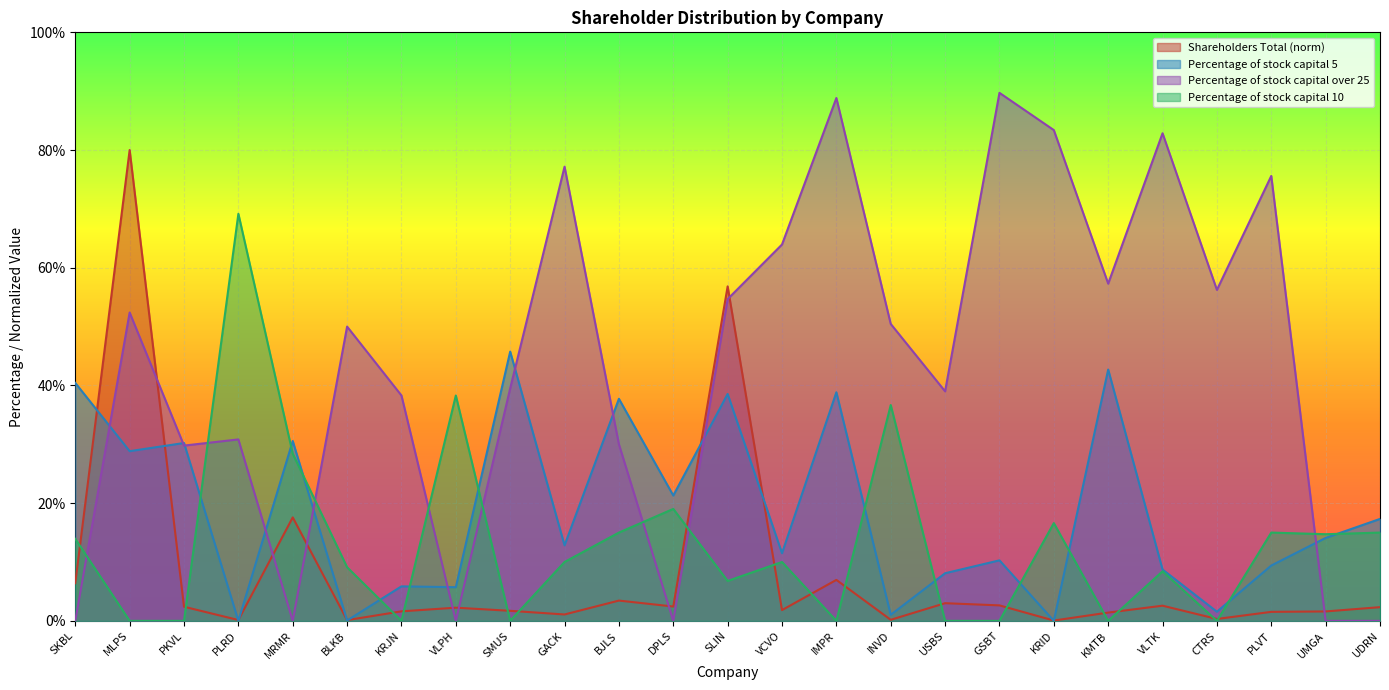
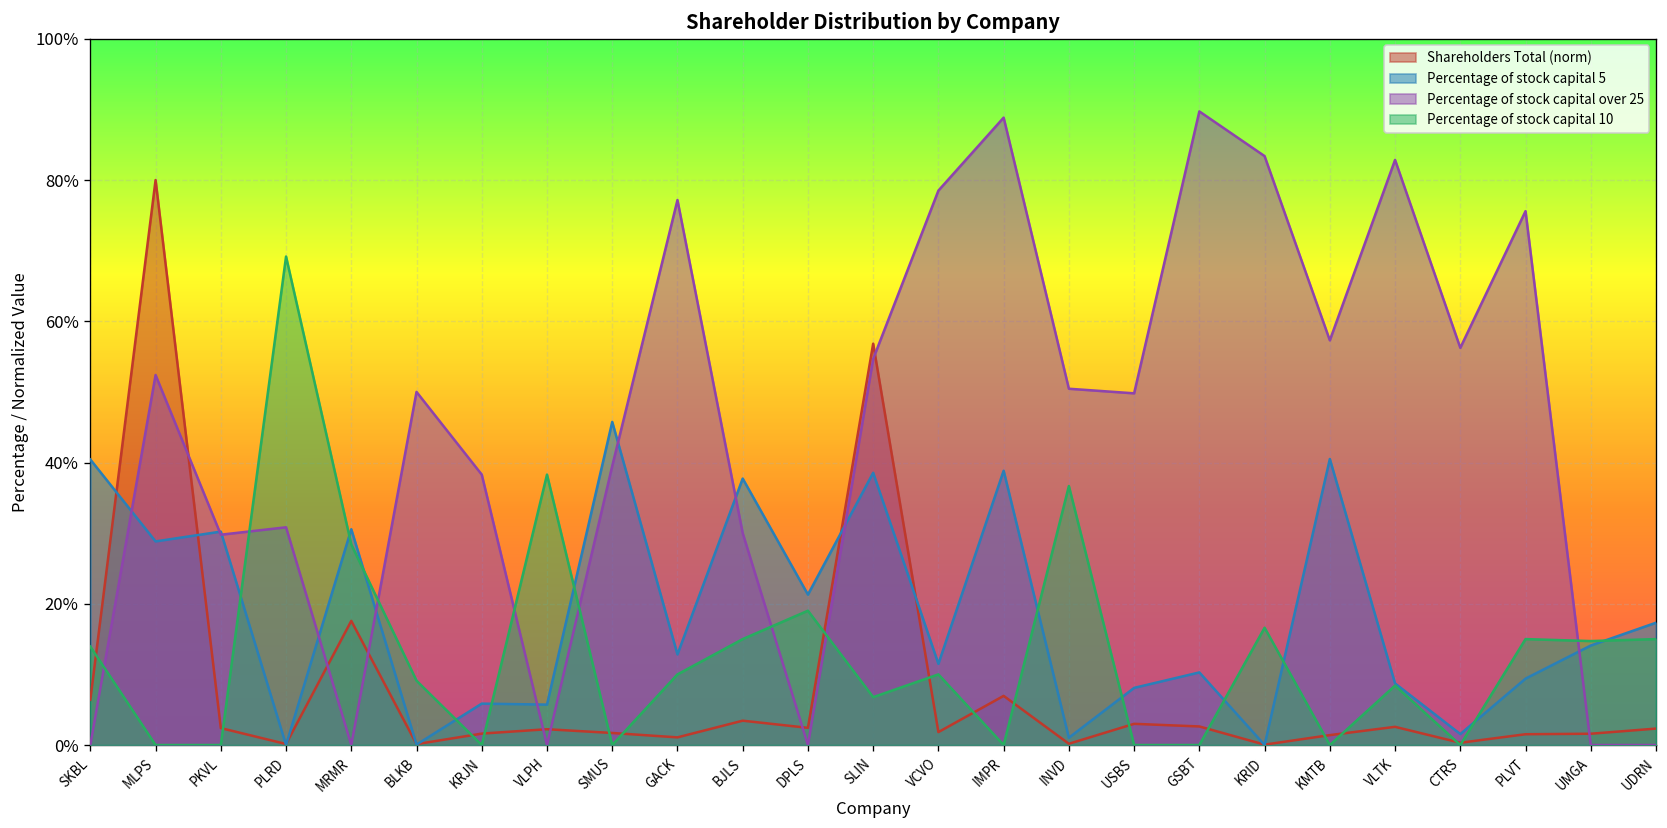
Percentage of stock capital over 25, VCVO: 64% -> 79%
Percentage of stock capital over 25, USBS: 39% -> 50%
Percentage of stock capital 5, KMTB: 43% -> 41%
